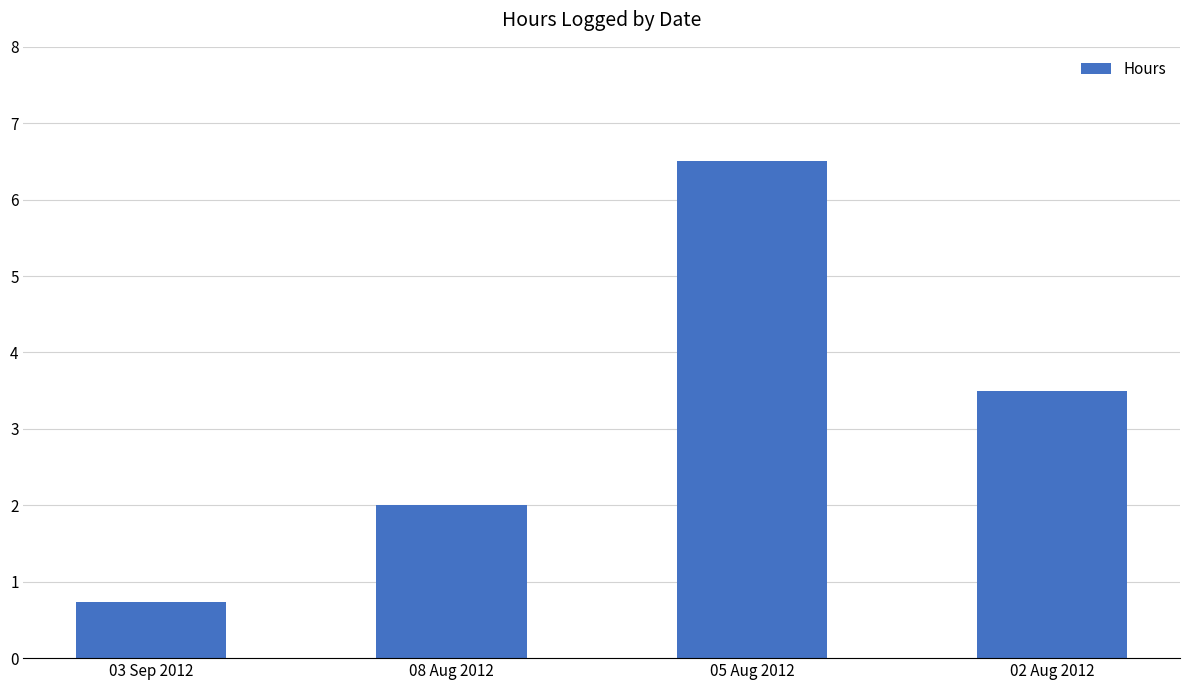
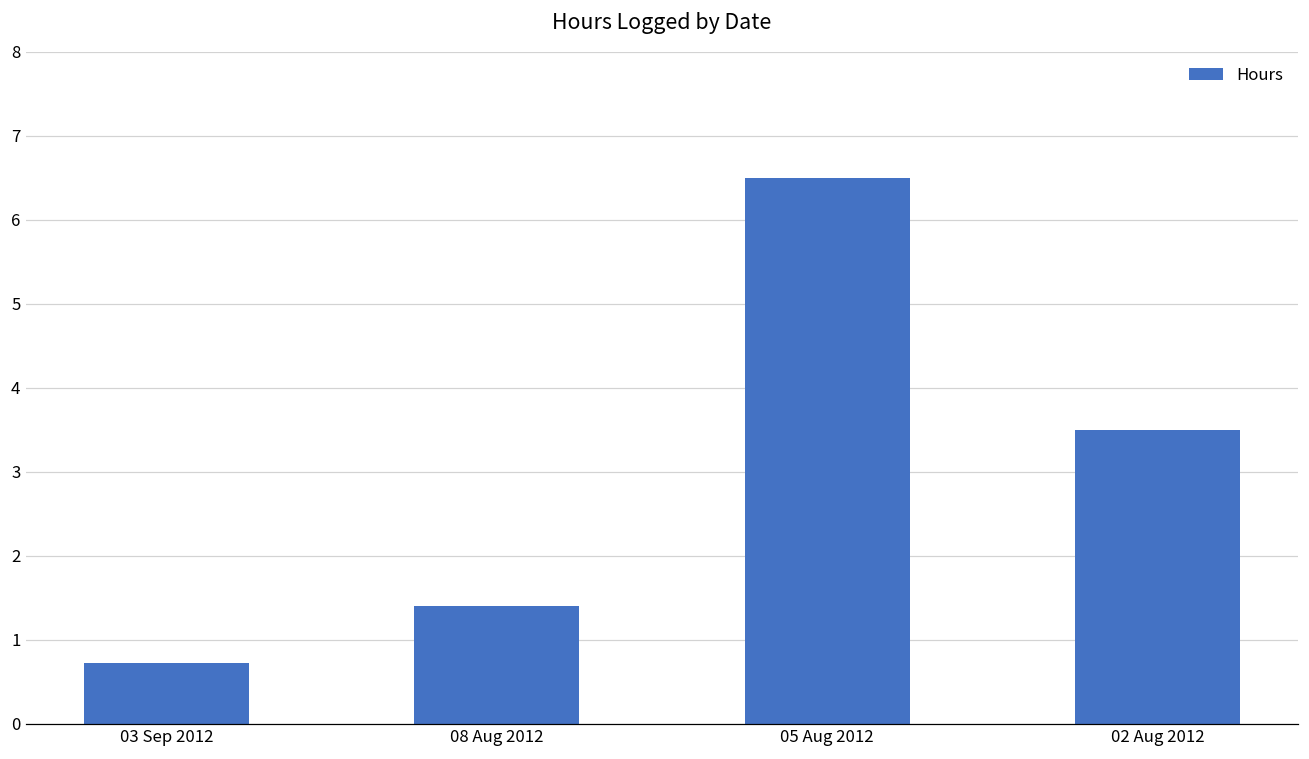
08 Aug 2012: 2.0 -> 1.4
